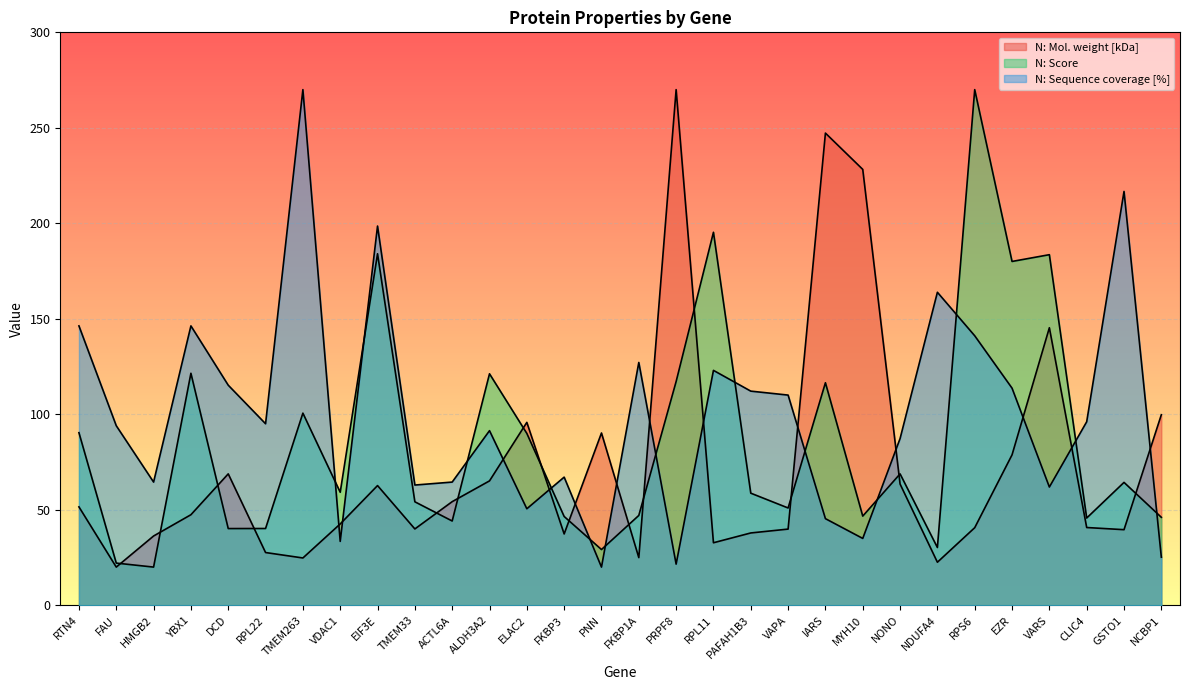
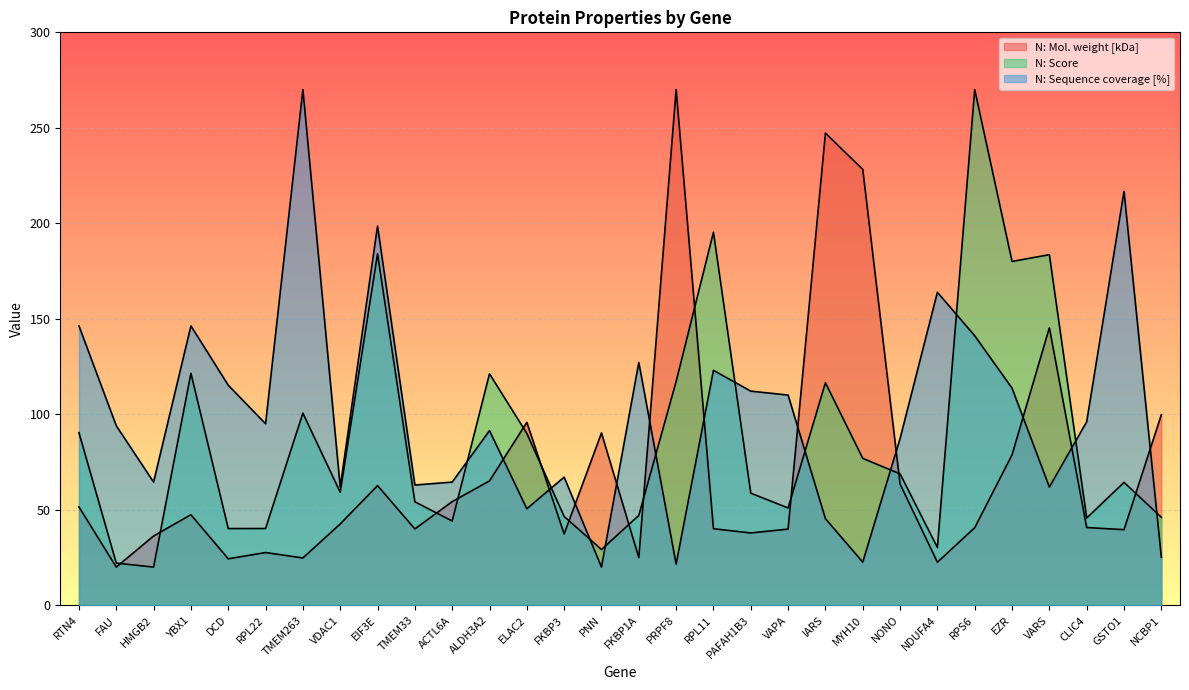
N: Mol. weight [kDa], DCD: 69 -> 24
N: Sequence coverage [%], VDAC1: 33 -> 62
N: Mol. weight [kDa], RPL11: 33 -> 40
N: Score, MYH10: 47 -> 77
N: Sequence coverage [%], MYH10: 35 -> 23
